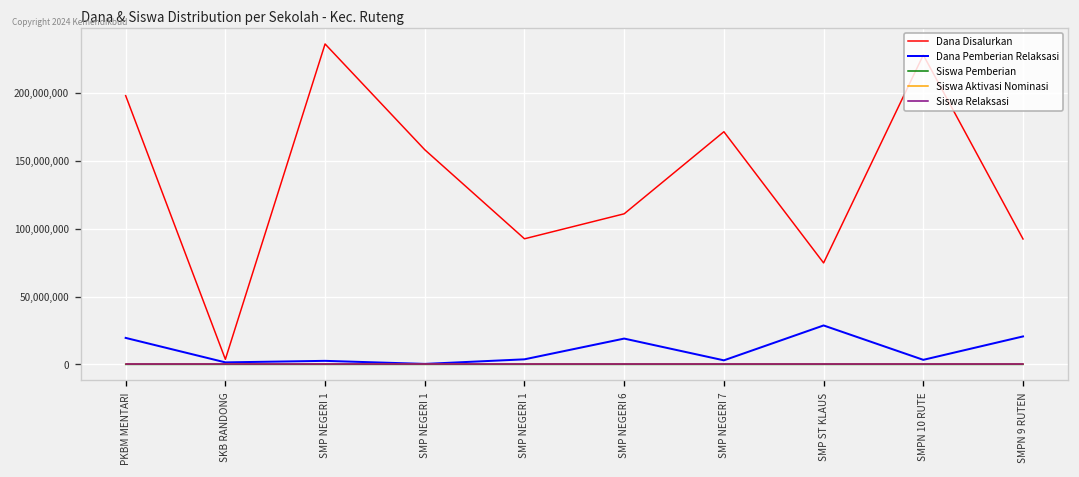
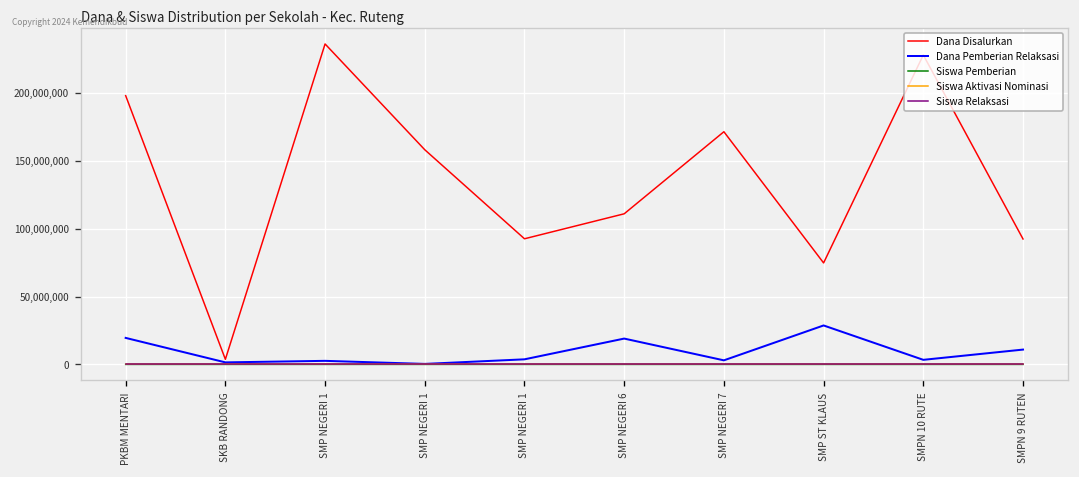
Dana Pemberian Relaksasi, SMPN 9 RUTEN: 21,000,000 -> 11,000,000
